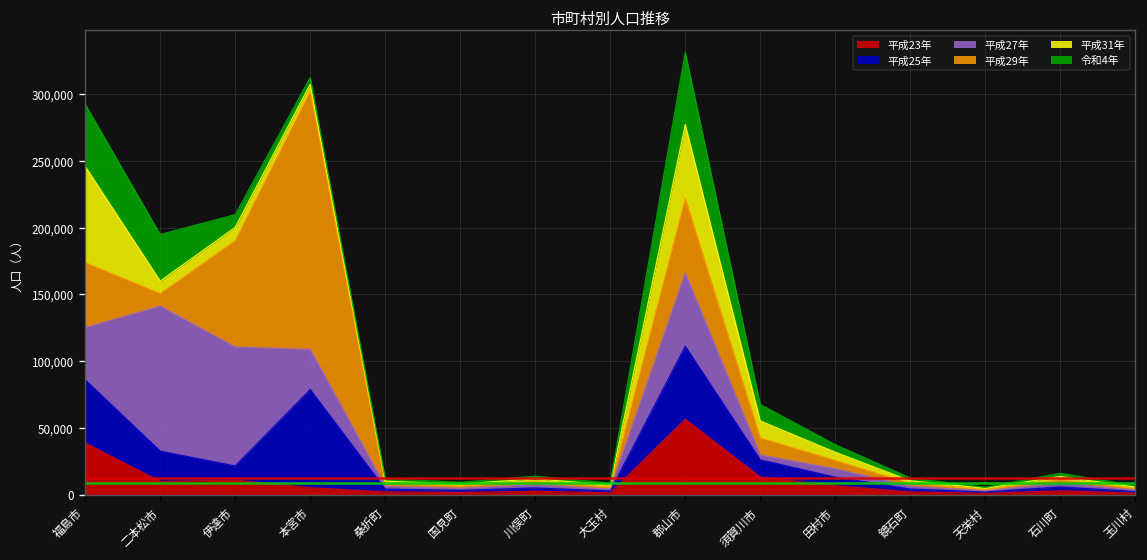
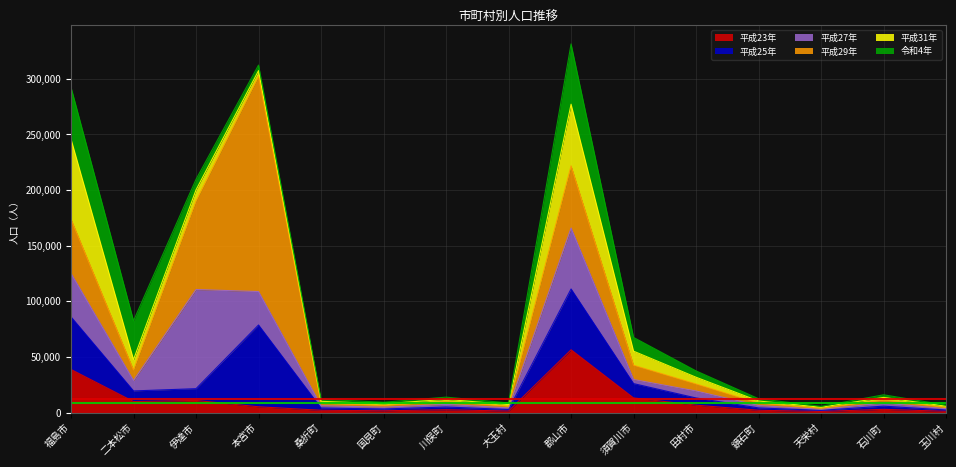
平成25年, 二本松市: 23,000 -> 10,000
平成27年, 二本松市: 109,000 -> 9,000
